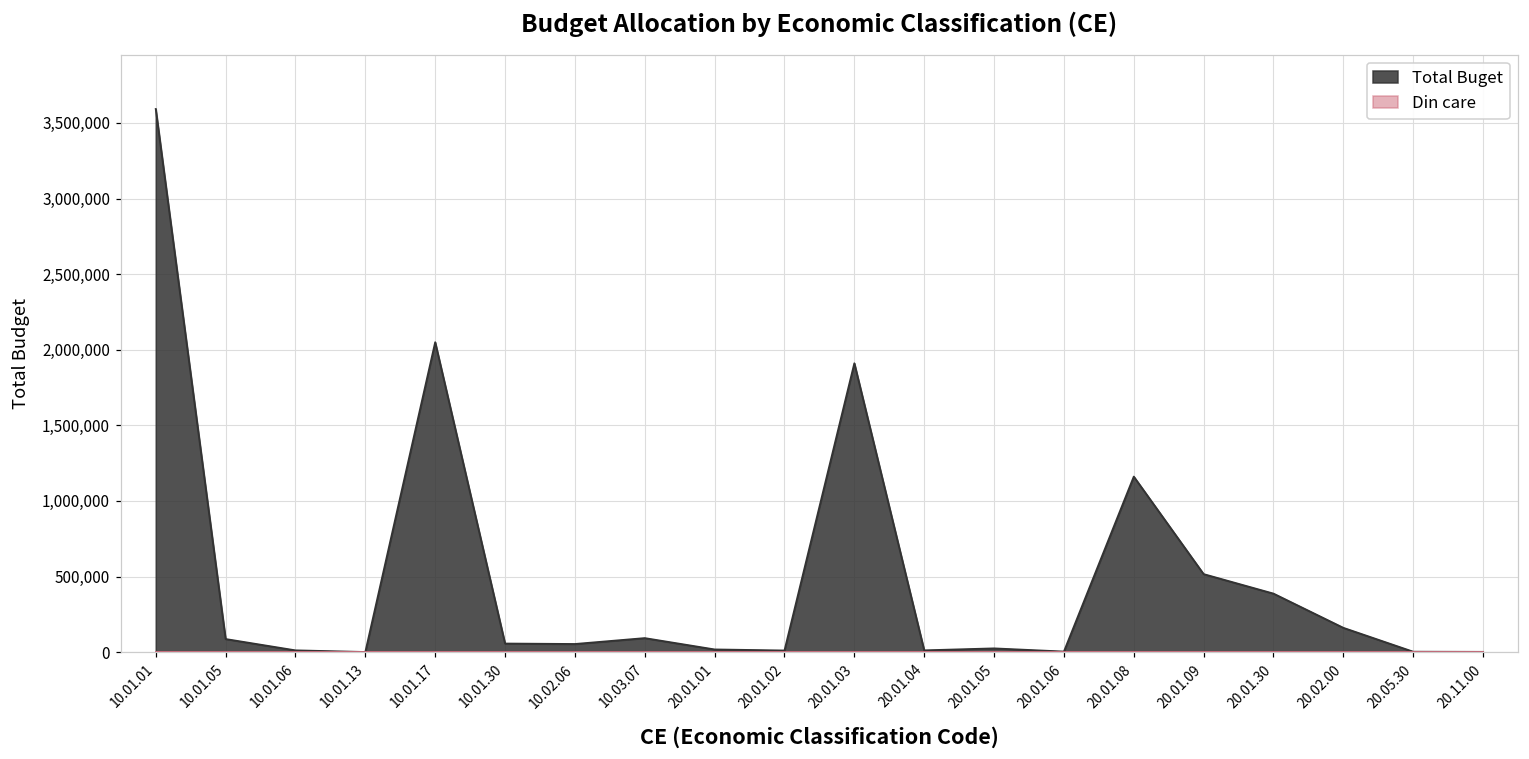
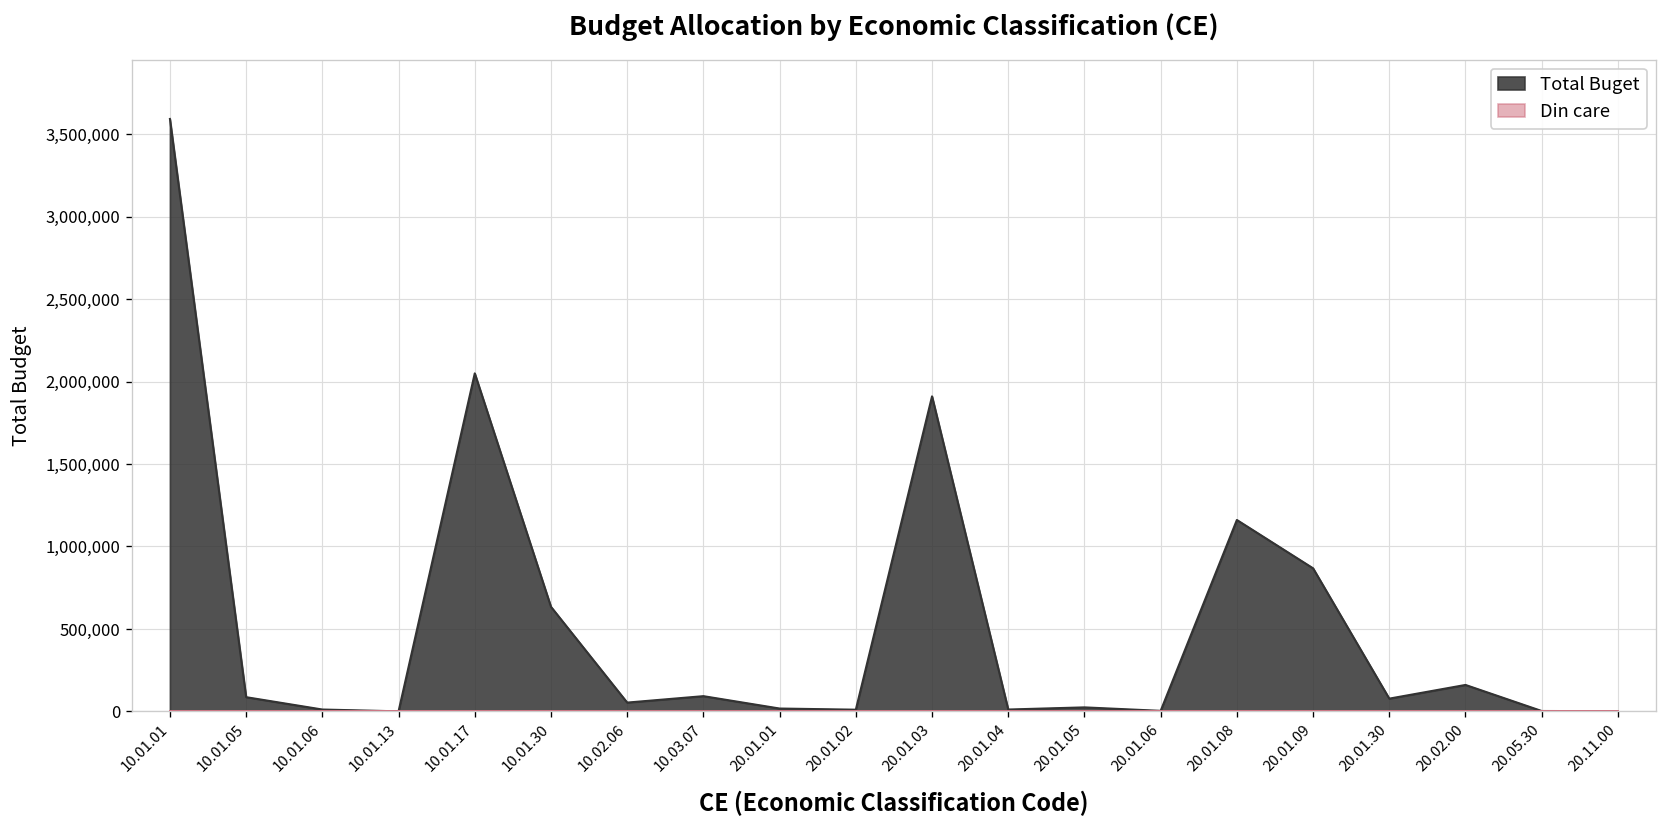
Total Buget, 10.01.30: 60,000 -> 630,000
Total Buget, 20.01.09: 520,000 -> 870,000
Total Buget, 20.01.30: 390,000 -> 80,000
